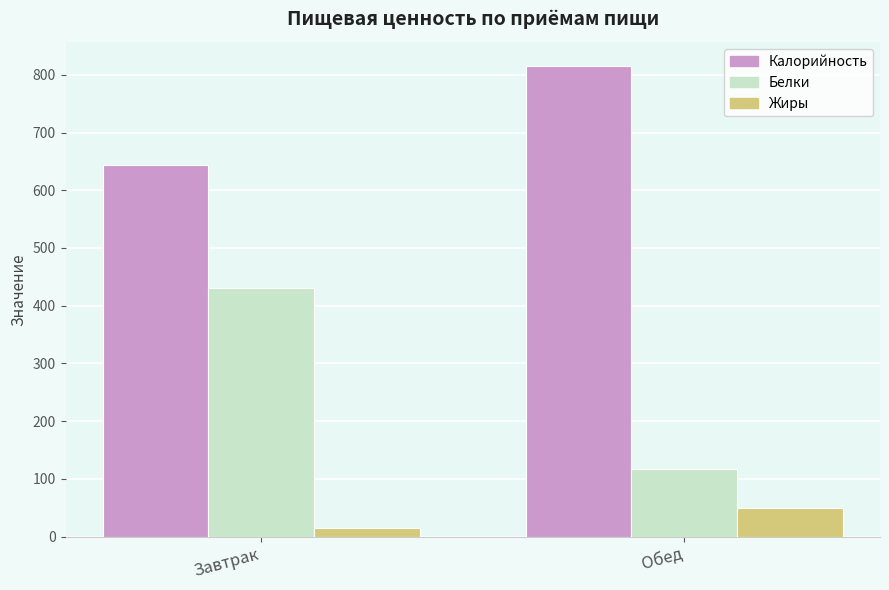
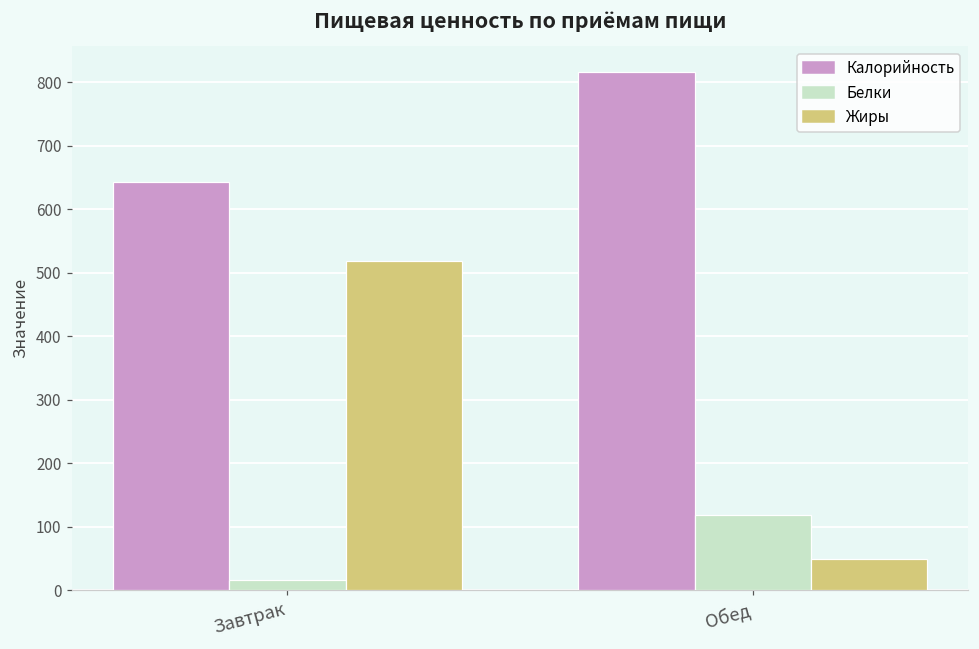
Белки, Завтрак: 430 -> 20
Жиры, Завтрак: 20 -> 520
